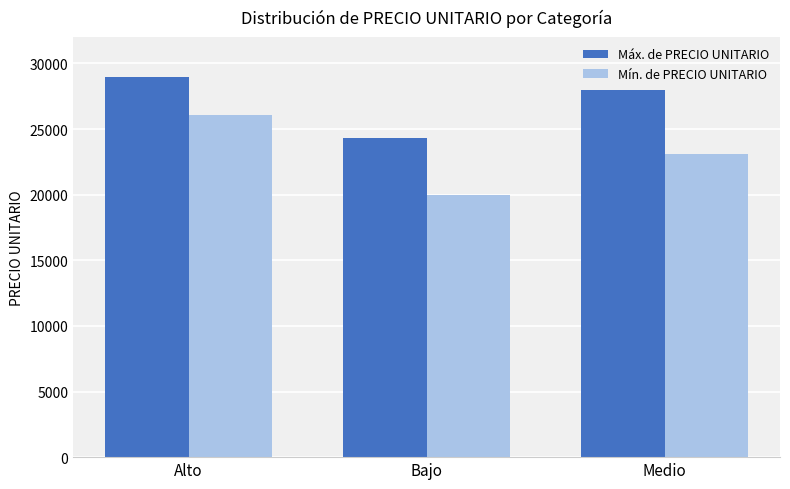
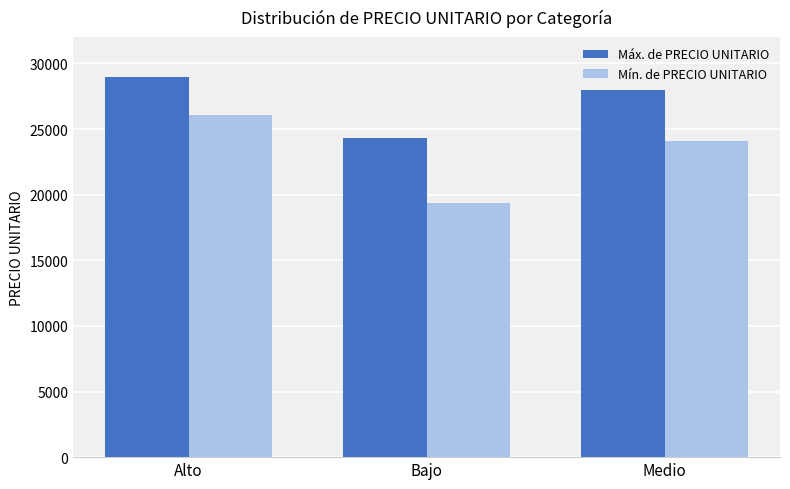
Mín. de PRECIO UNITARIO, Bajo: 20000 -> 19400
Mín. de PRECIO UNITARIO, Medio: 23100 -> 24100
